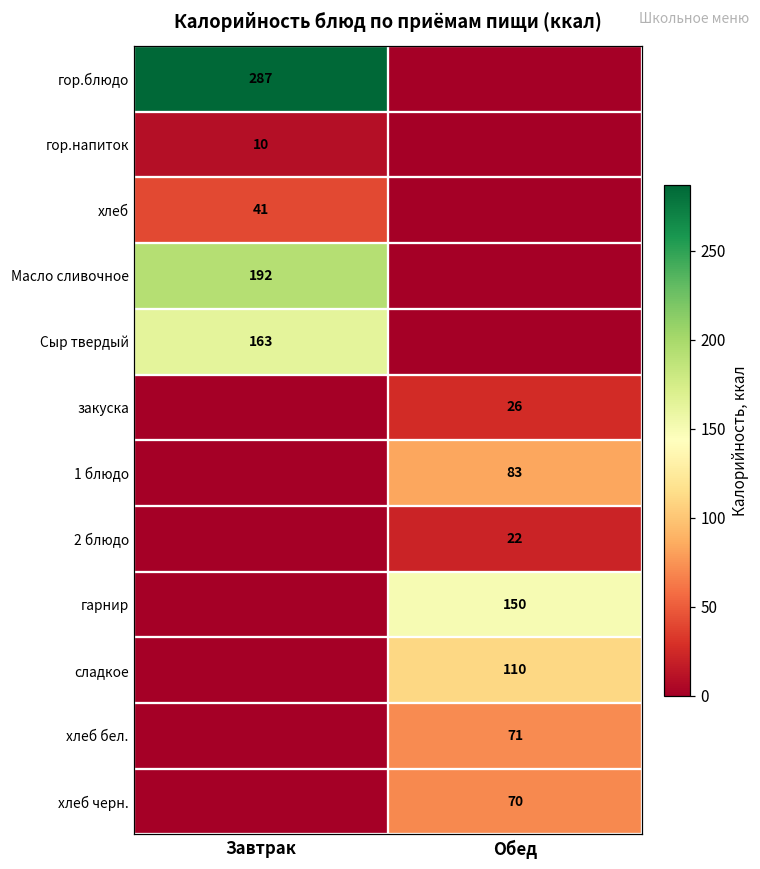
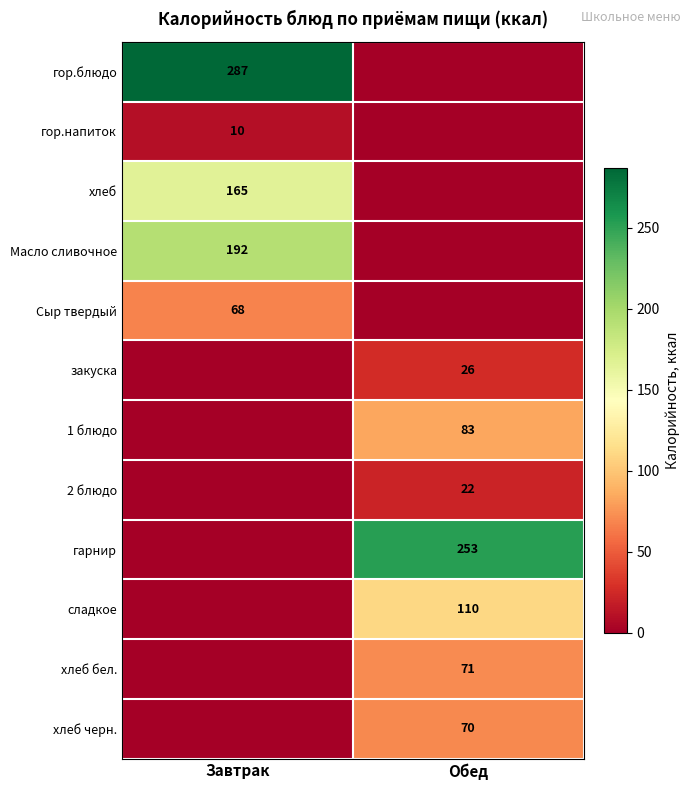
хлеб, Завтрак: 41 -> 165
Сыр твердый, Завтрак: 163 -> 68
гарнир, Обед: 150 -> 253
